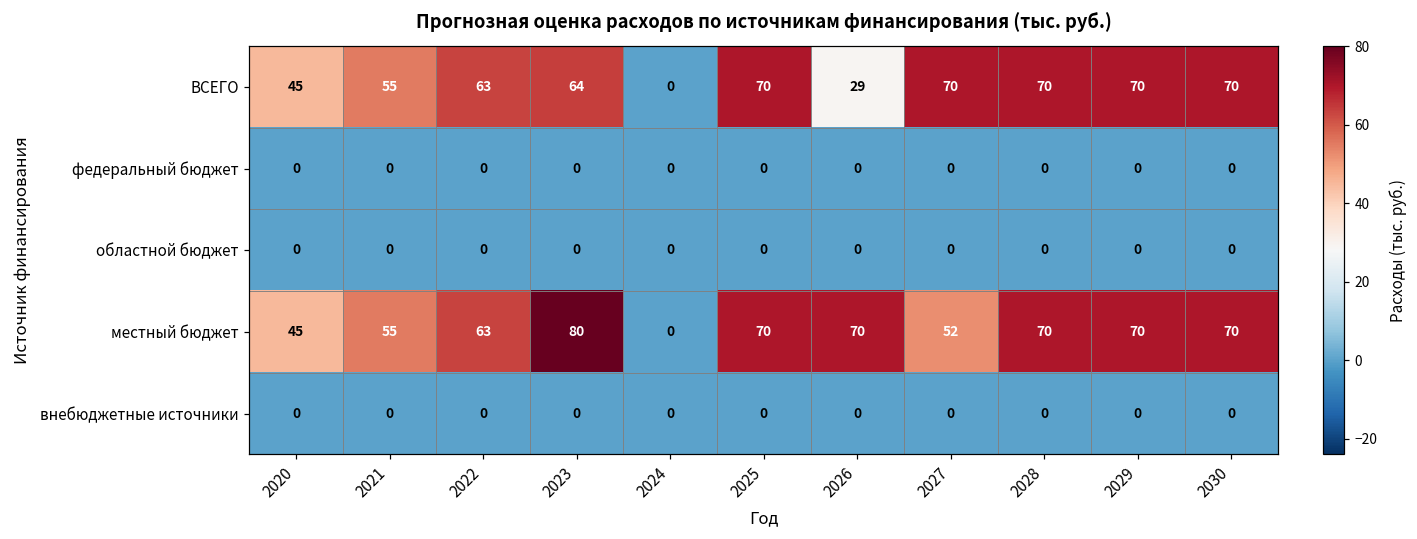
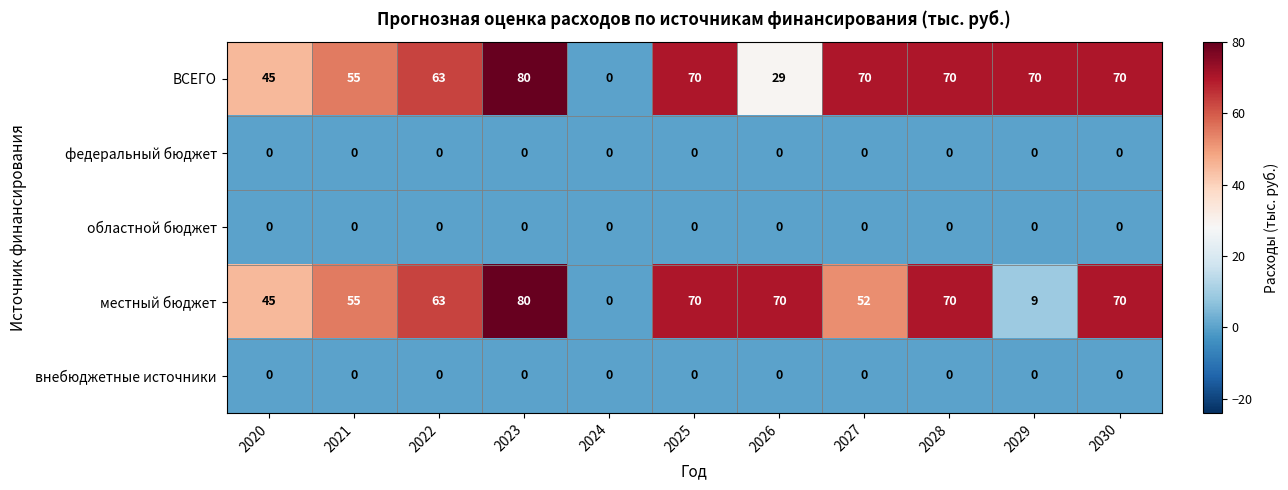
ВСЕГО, 2023: 64 -> 80
местный бюджет, 2029: 70 -> 9
